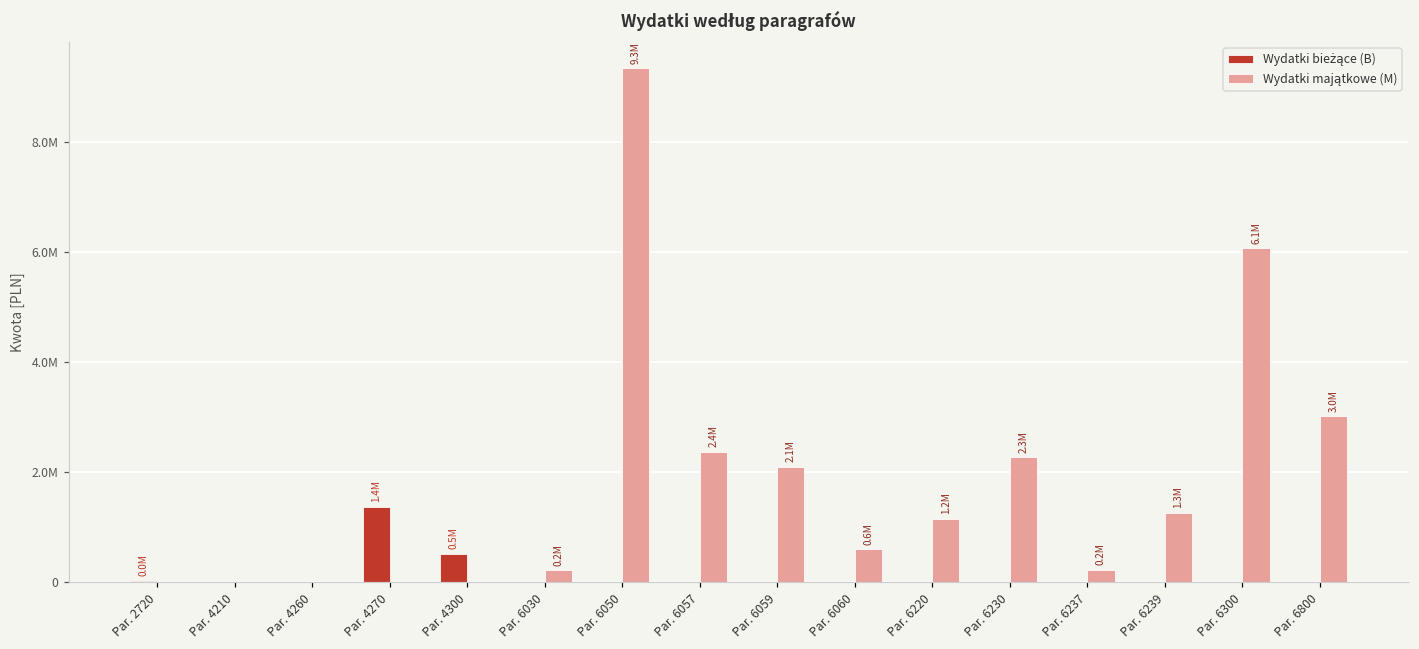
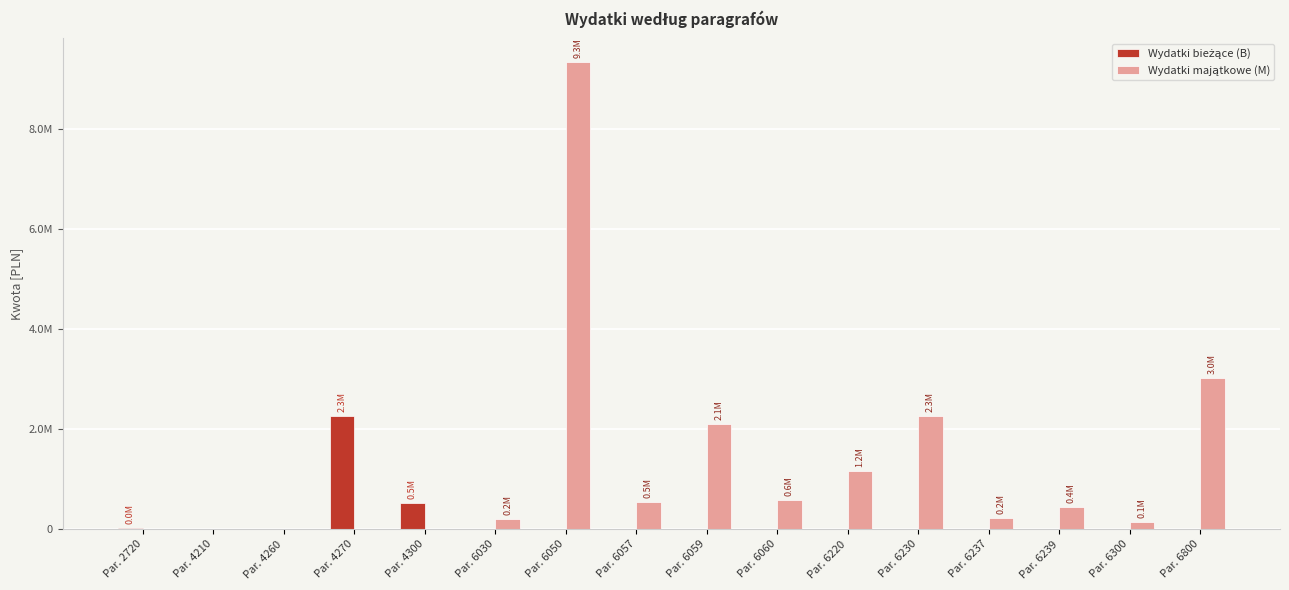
Wydatki bieżące (B), Par. 4270: 1.4M -> 2.3M
Wydatki majątkowe (M), Par. 6057: 2.4M -> 0.5M
Wydatki majątkowe (M), Par. 6239: 1.3M -> 0.4M
Wydatki majątkowe (M), Par. 6300: 6.1M -> 0.1M
